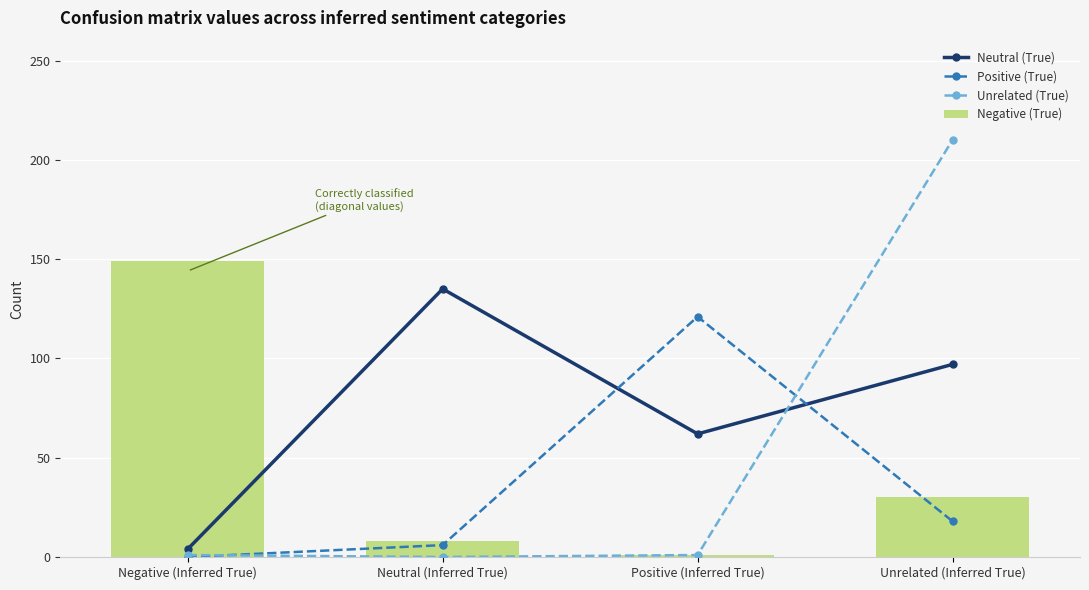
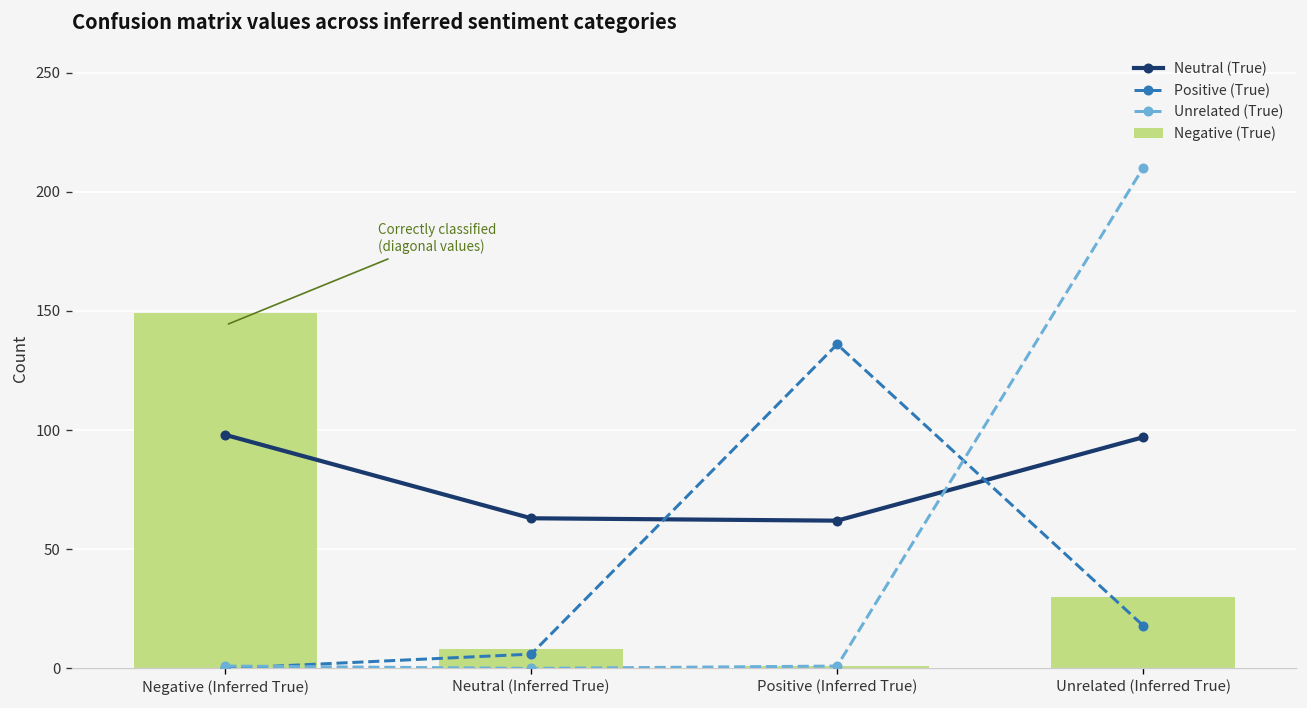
Neutral (True), Negative (Inferred True): 4 -> 98
Neutral (True), Neutral (Inferred True): 135 -> 63
Positive (True), Positive (Inferred True): 121 -> 136
